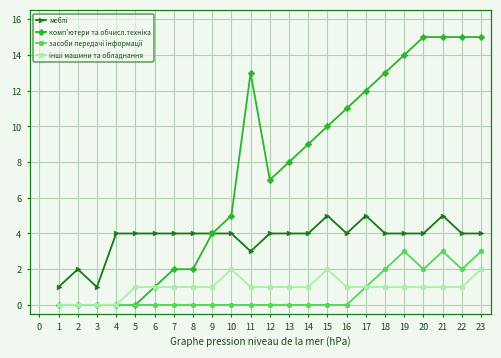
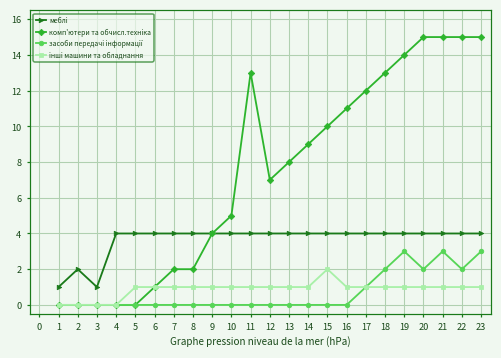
інші машини та обладнання, 10: 2 -> 1
меблі, 11: 3 -> 4
меблі, 15: 5 -> 4
меблі, 17: 5 -> 4
меблі, 21: 5 -> 4
інші машини та обладнання, 23: 2 -> 1
